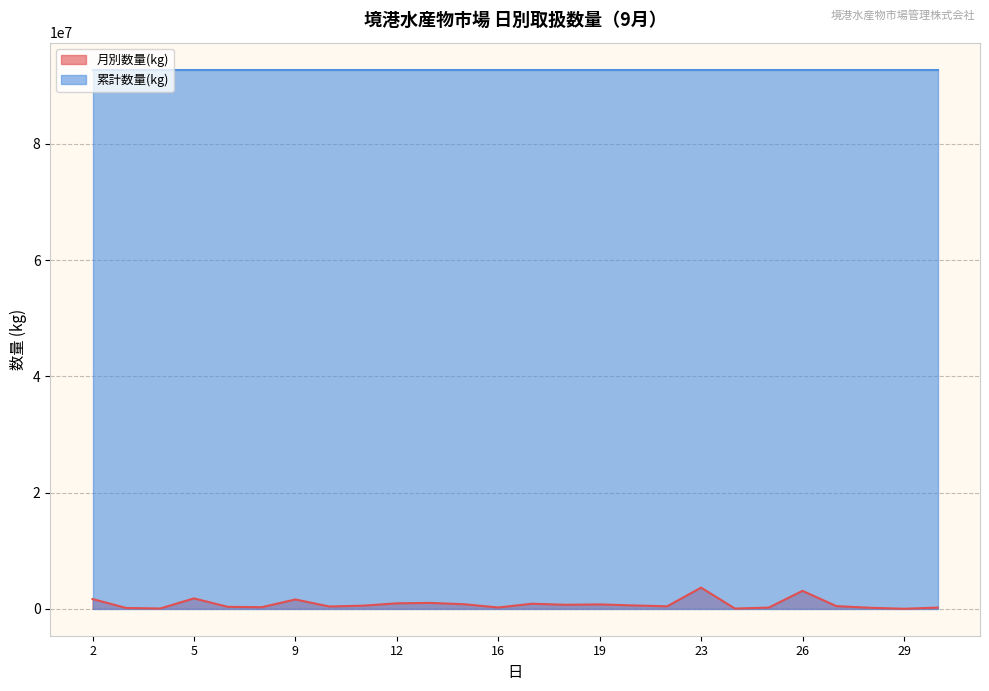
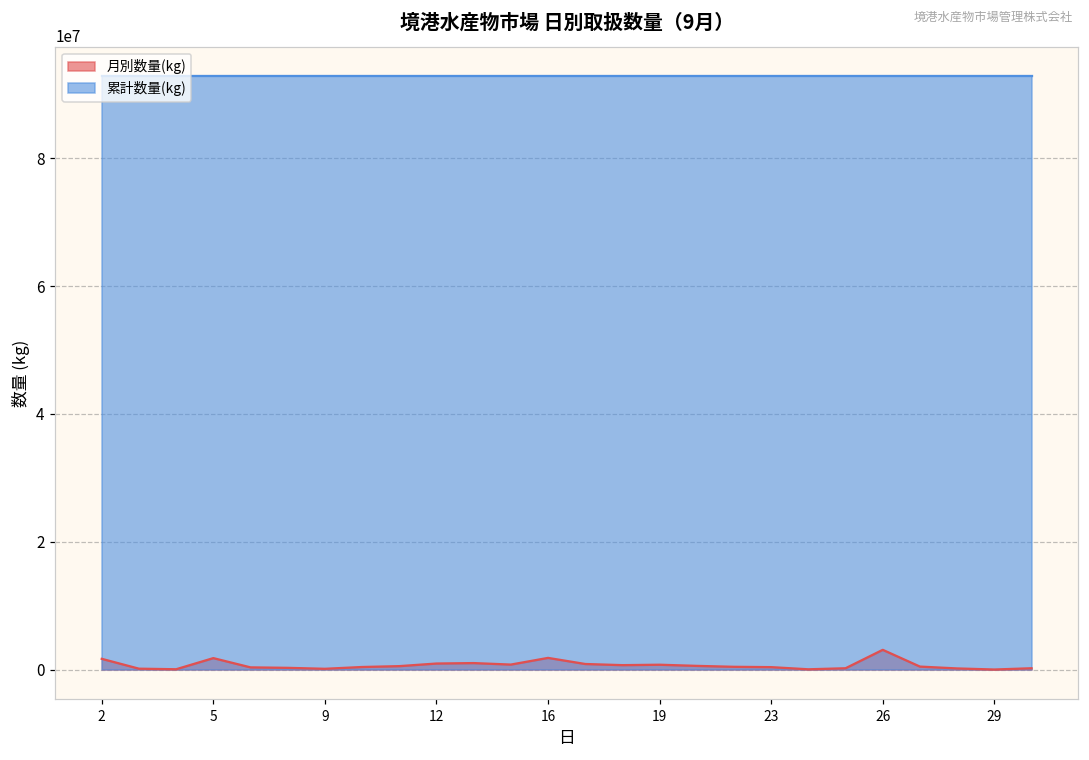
月別数量(kg), 9: 2000000 -> 0
月別数量(kg), 16: 0 -> 2000000
月別数量(kg), 23: 4000000 -> 0
